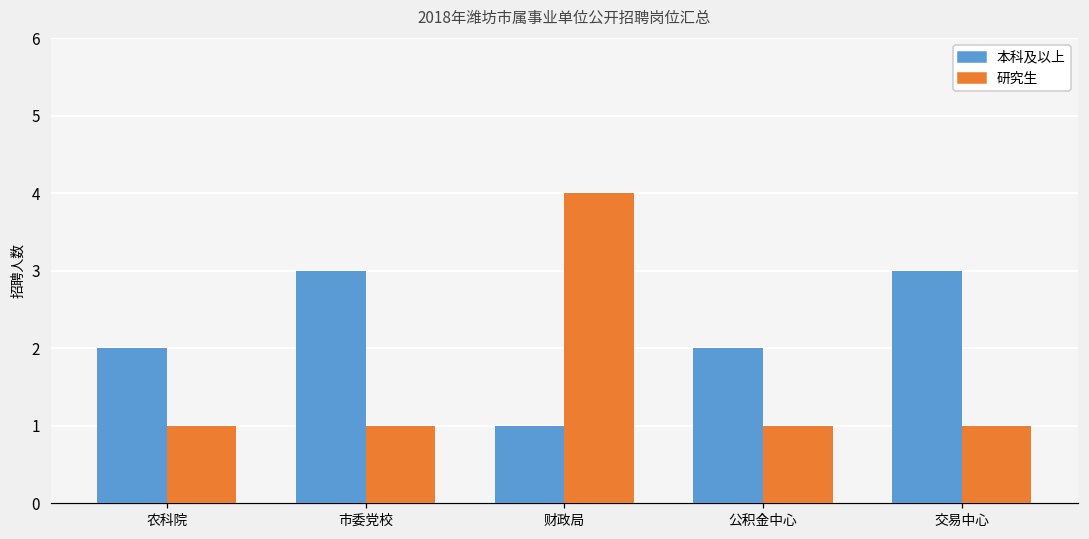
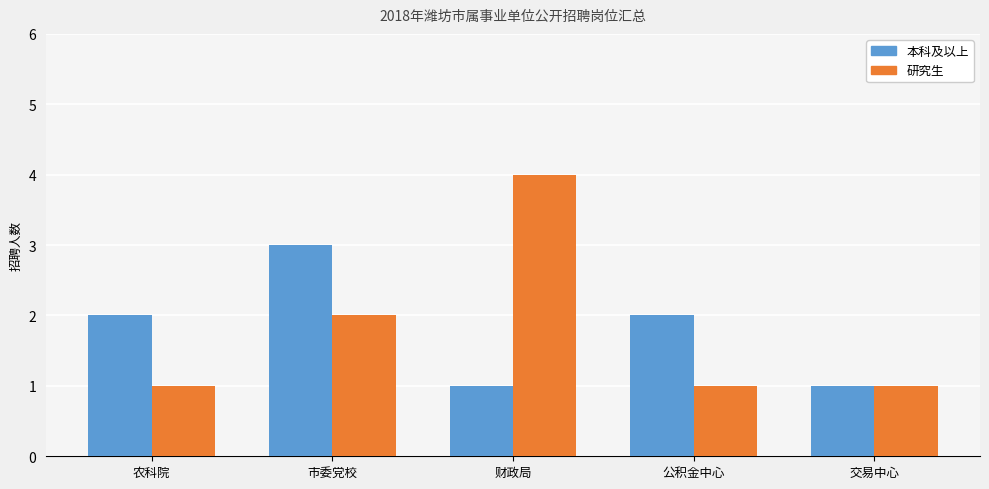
研究生, 市委党校: 1 -> 2
本科及以上, 交易中心: 3 -> 1
